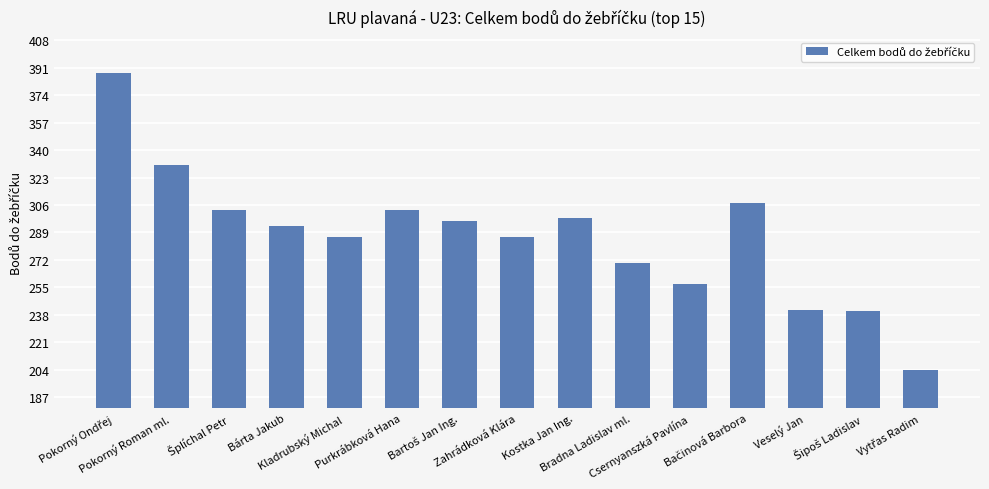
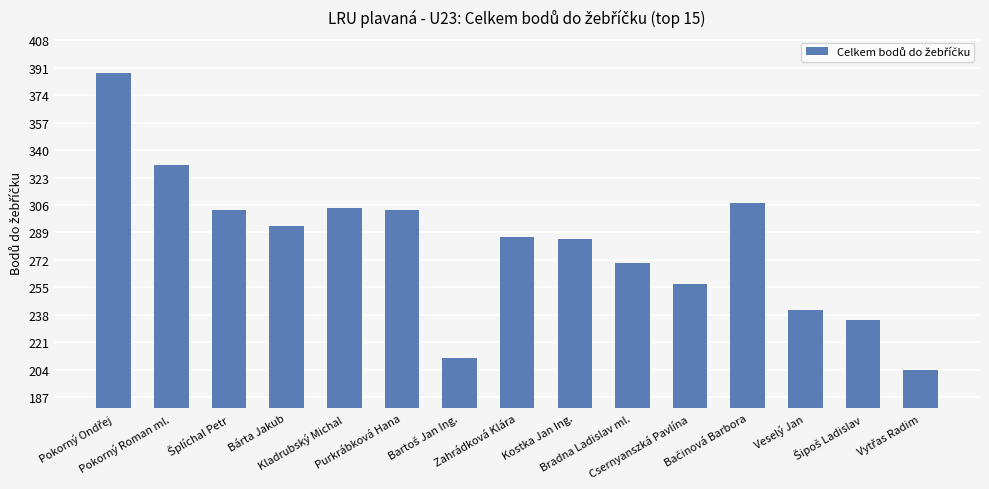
Kladrubský Michal: 286 -> 304
Bartoš Jan Ing.: 296 -> 211
Kostka Jan Ing.: 298 -> 285
Šipoš Ladislav: 240 -> 235
